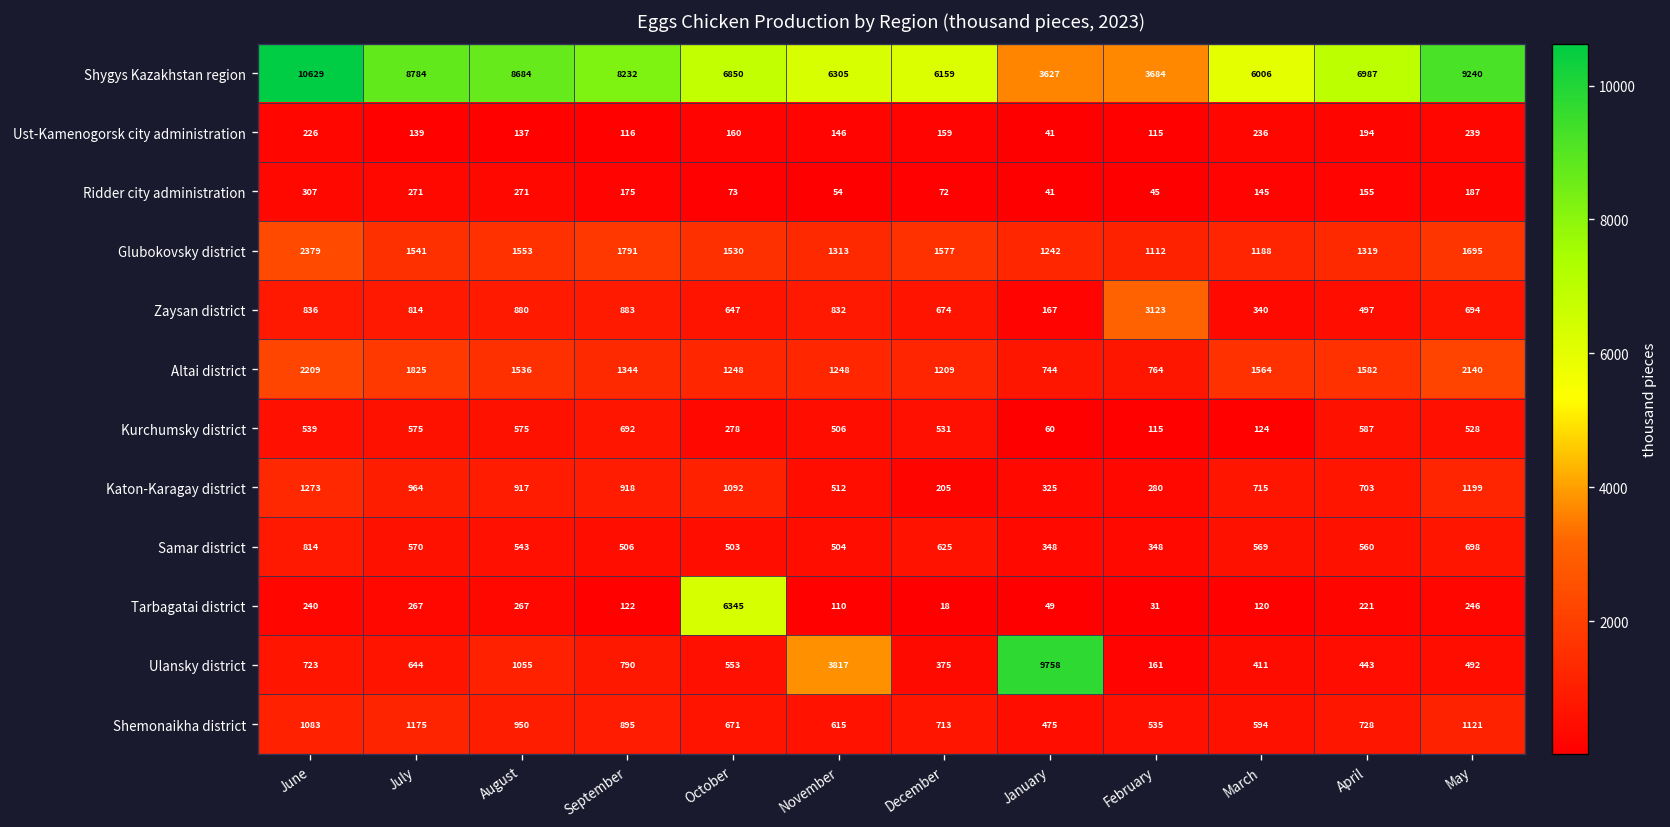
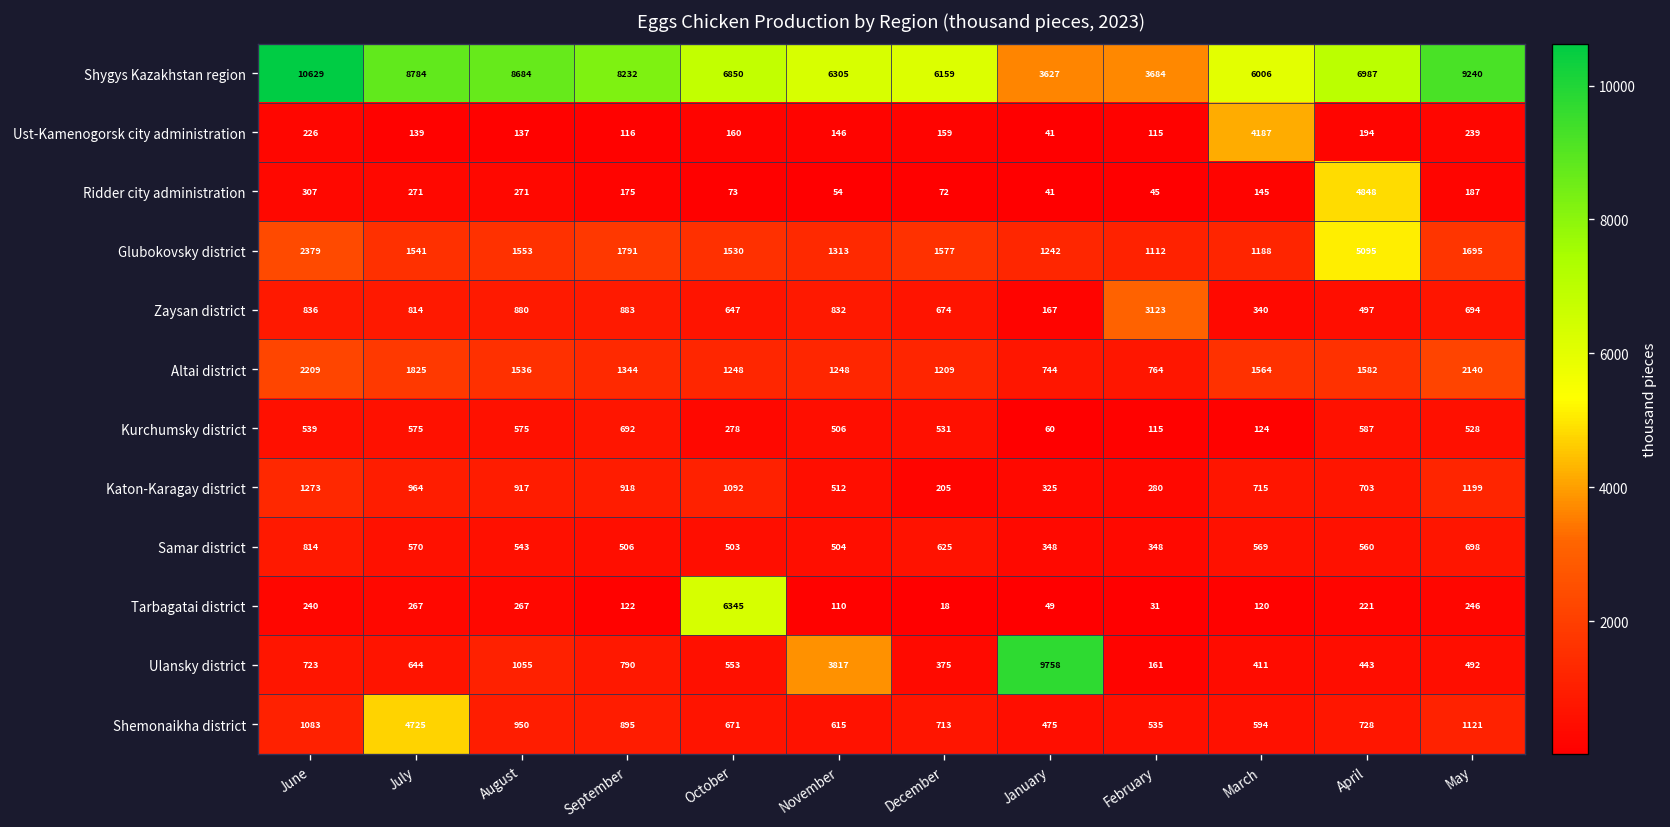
Ust-Kamenogorsk city administration, March: 236 -> 4187
Ridder city administration, April: 155 -> 4848
Glubokovsky district, April: 1319 -> 5095
Shemonaikha district, July: 1175 -> 4725
